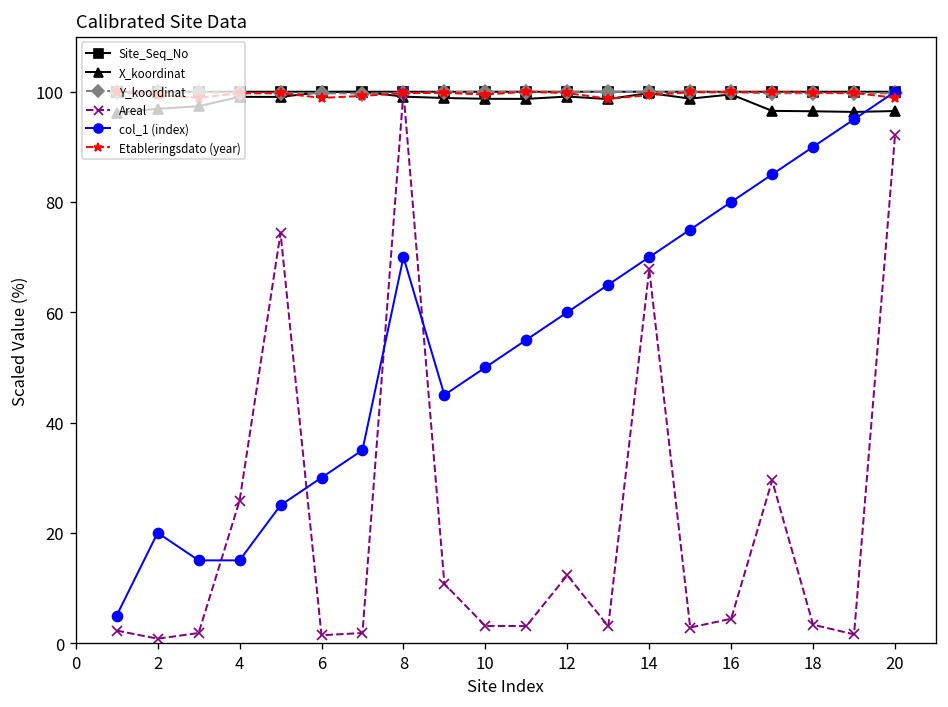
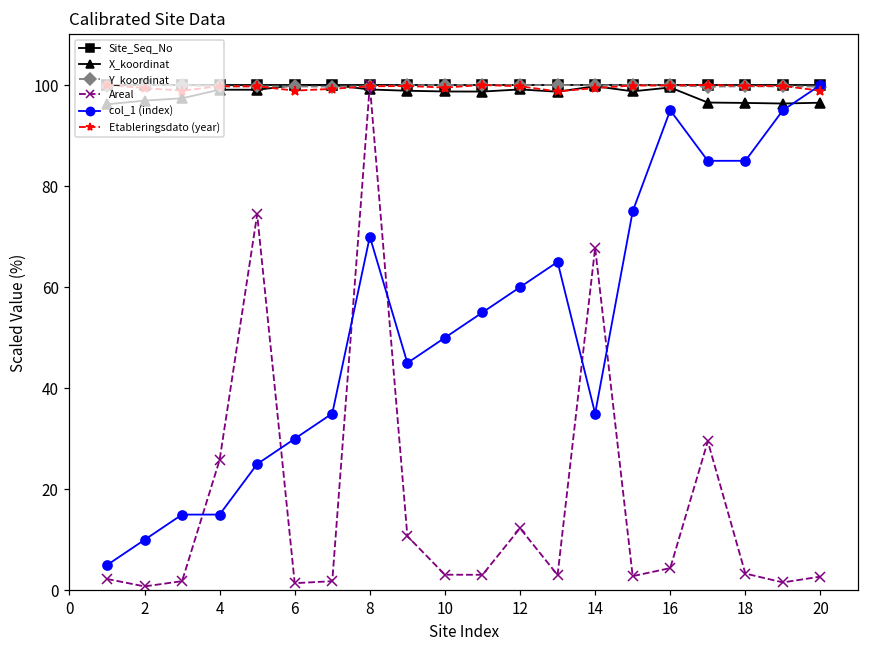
col_1 (index), 2: 20 -> 10
col_1 (index), 14: 70 -> 35
col_1 (index), 16: 80 -> 95
col_1 (index), 18: 90 -> 85
Areal, 20: 92 -> 3
